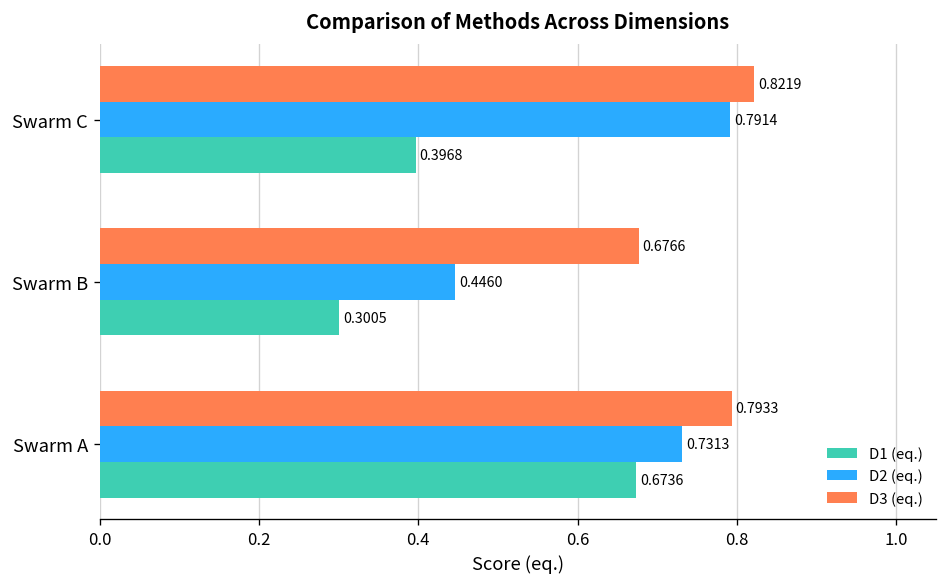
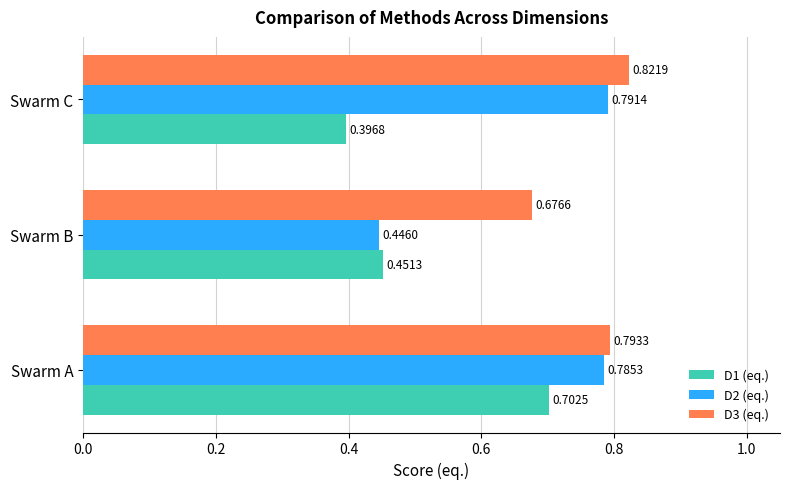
D1 (eq.), Swarm B: 0.3005 -> 0.4513
D2 (eq.), Swarm A: 0.7313 -> 0.7853
D1 (eq.), Swarm A: 0.6736 -> 0.7025
